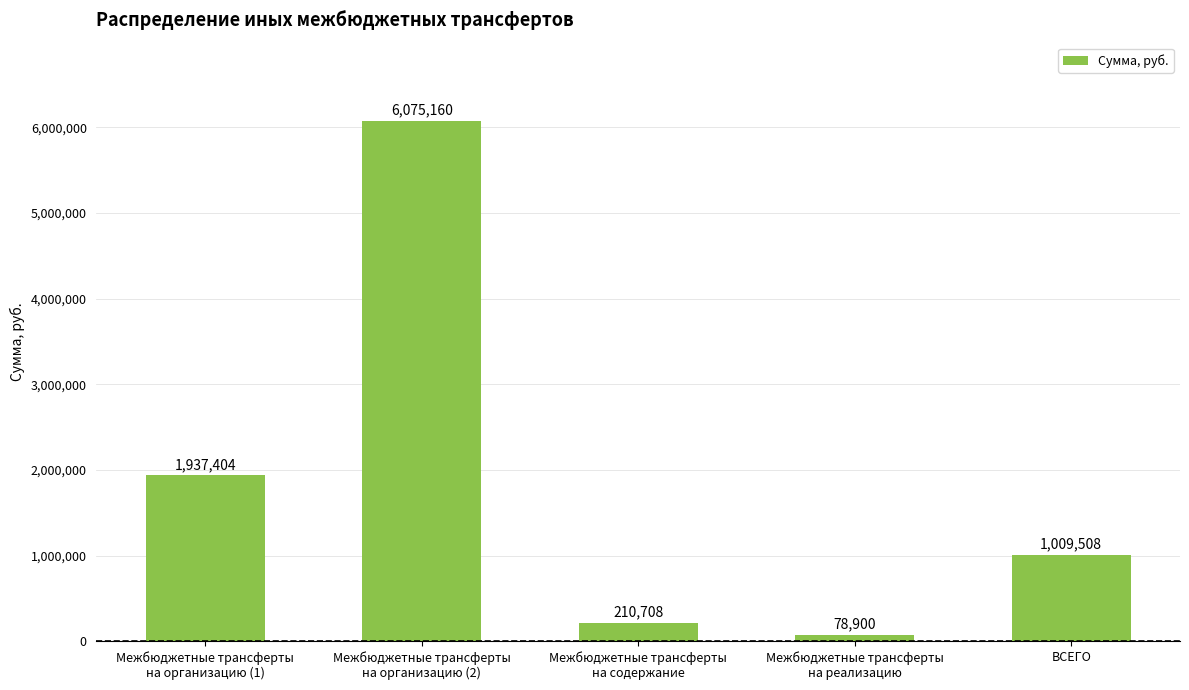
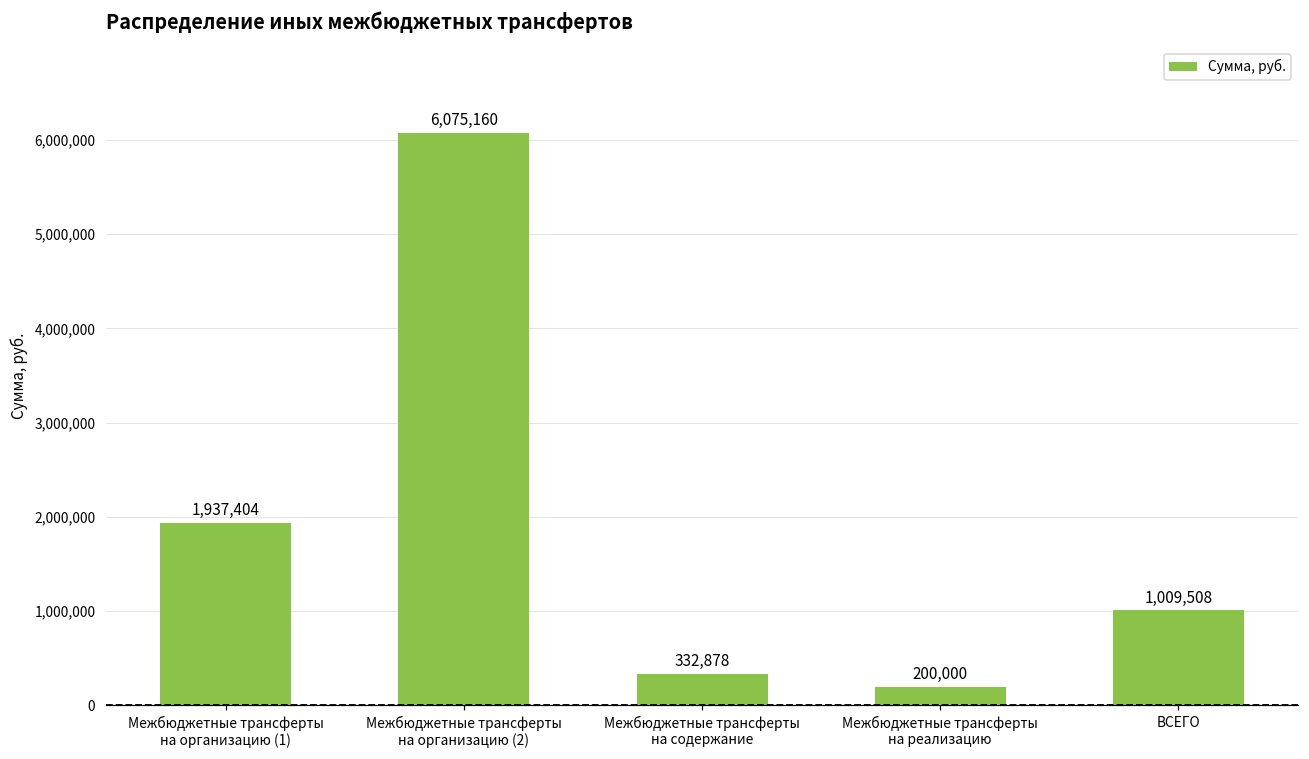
Межбюджетные трансферты на содержание: 210,708 -> 332,878
Межбюджетные трансферты на реализацию: 78,900 -> 200,000
